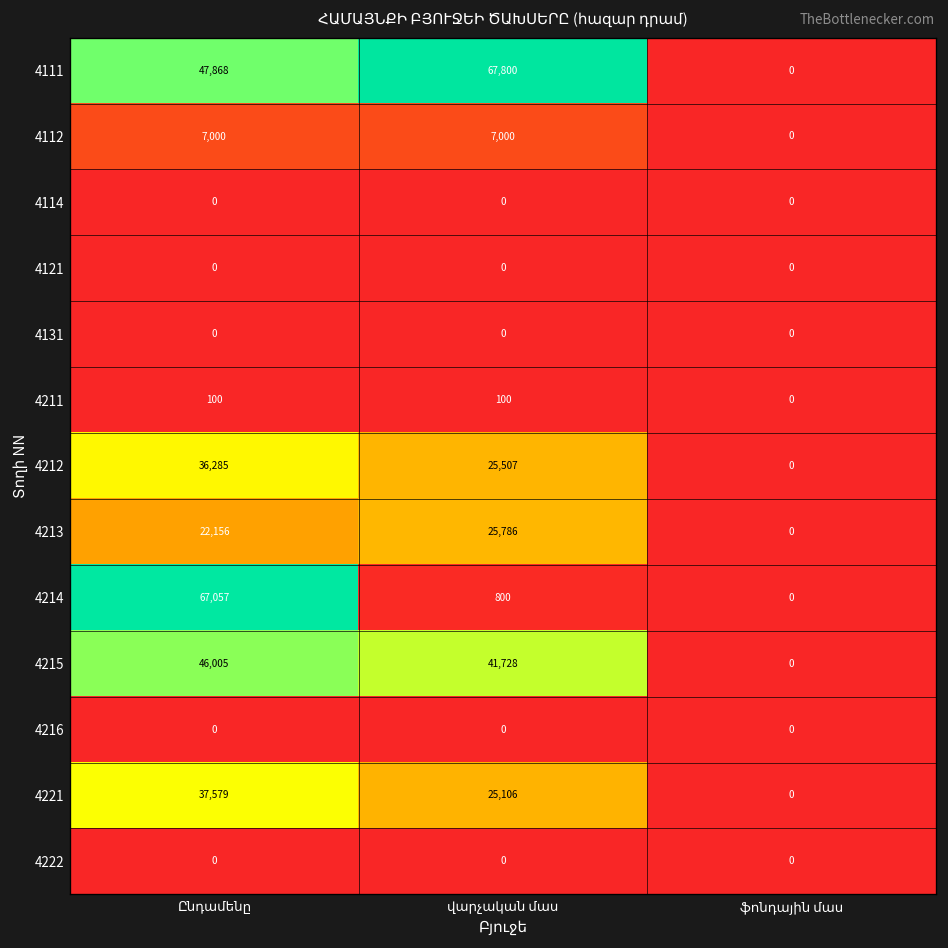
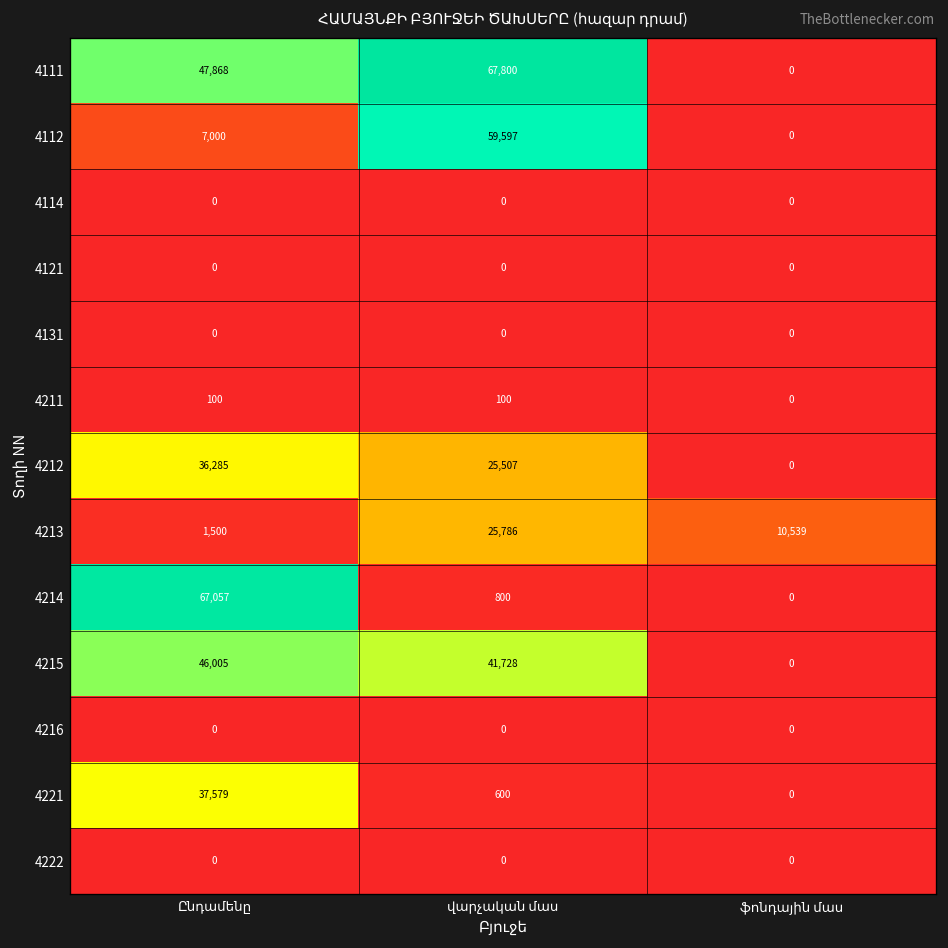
4112, վարչական մաս: 7,000 -> 59,597
4213, Ընդամենը: 22,156 -> 1,500
4213, ֆոնդային մաս: 0 -> 10,539
4221, վարչական մաս: 25,106 -> 600
